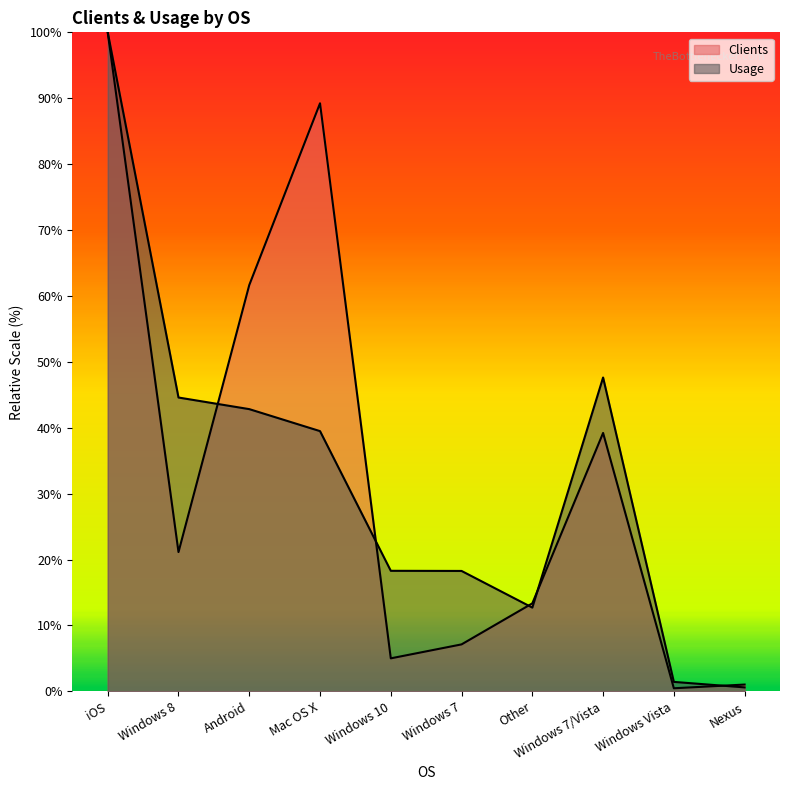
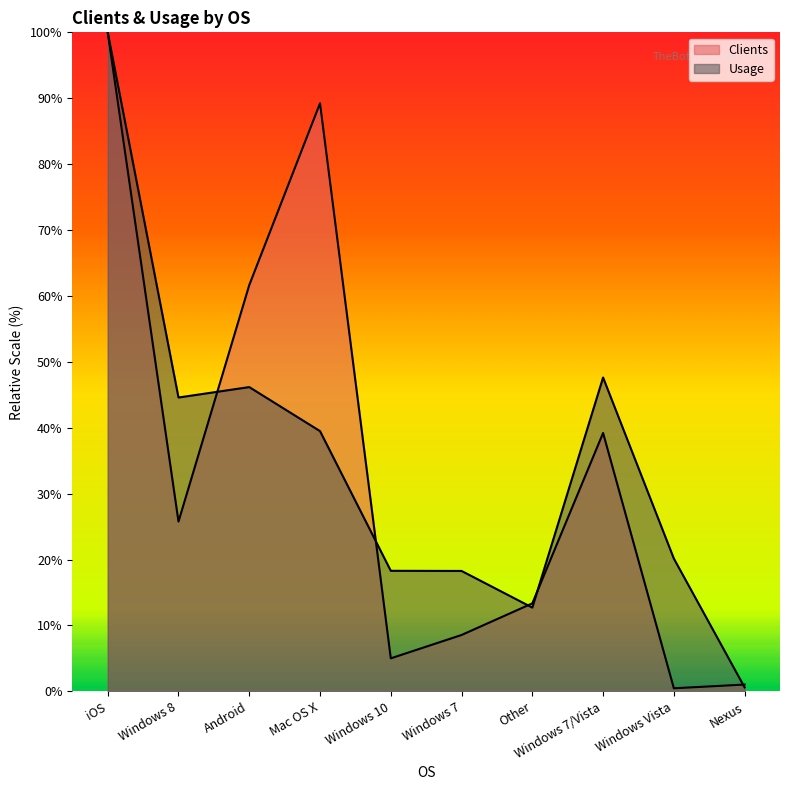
Clients, Windows 8: 21% -> 26%
Usage, Android: 43% -> 46%
Clients, Windows 7: 7% -> 9%
Usage, Windows Vista: 1% -> 20%
